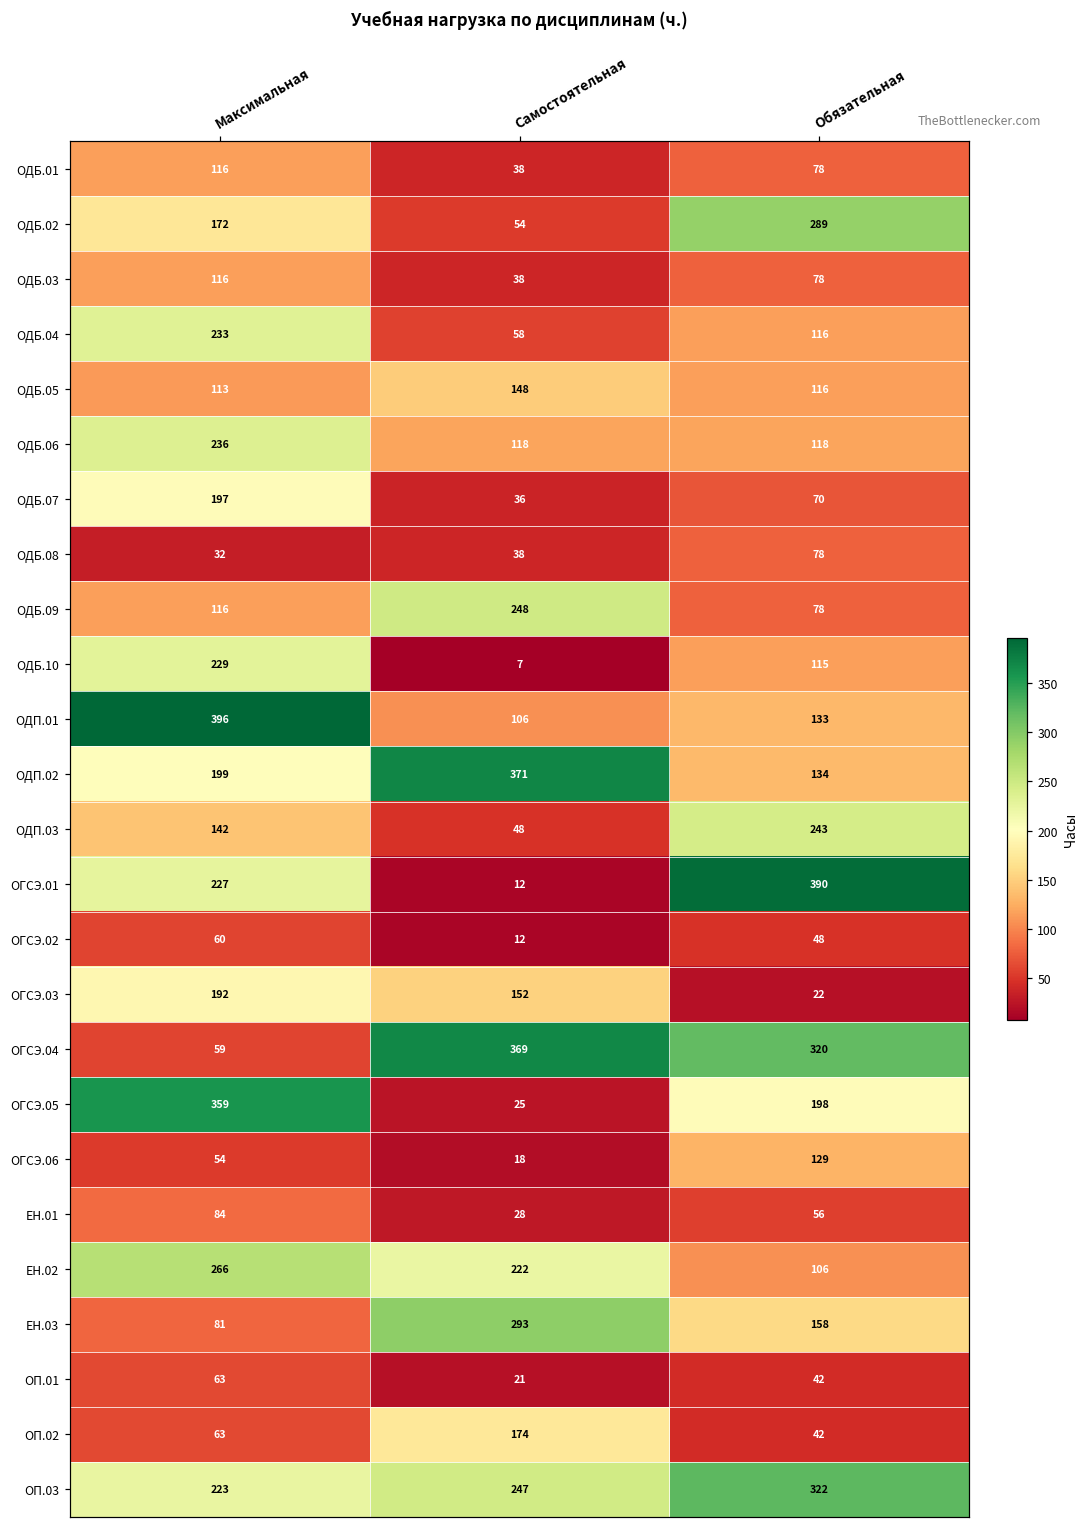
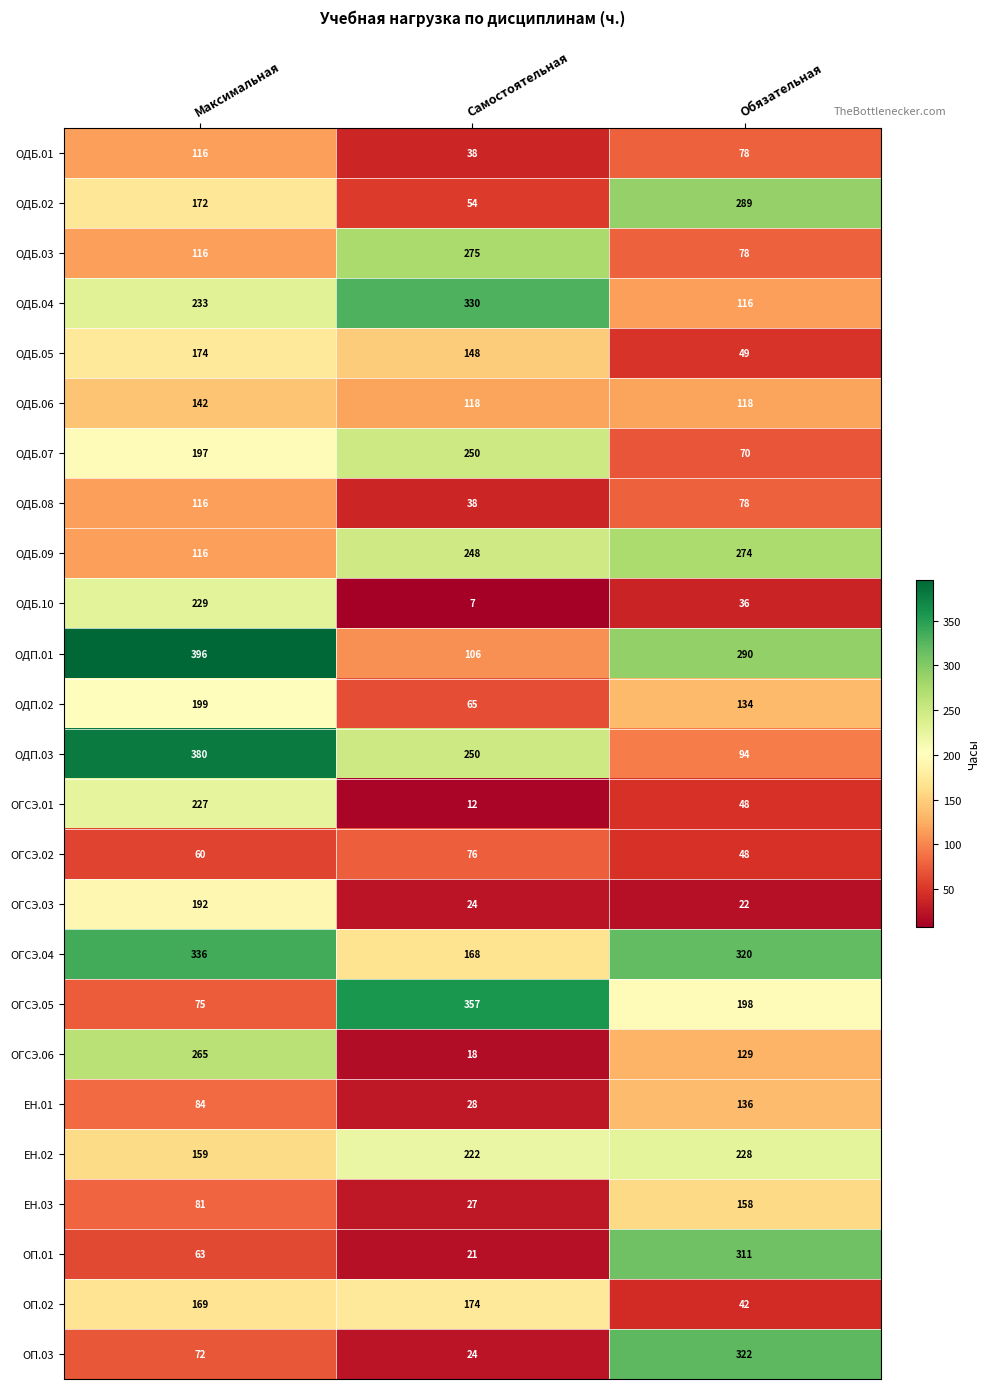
ОДБ.03, Самостоятельная: 38 -> 275
ОДБ.04, Самостоятельная: 58 -> 330
ОДБ.05, Максимальная: 113 -> 174
ОДБ.05, Обязательная: 116 -> 49
ОДБ.06, Максимальная: 236 -> 142
ОДБ.07, Самостоятельная: 36 -> 250
ОДБ.08, Максимальная: 32 -> 116
ОДБ.09, Обязательная: 78 -> 274
ОДБ.10, Обязательная: 115 -> 36
ОДП.01, Обязательная: 133 -> 290
ОДП.02, Самостоятельная: 371 -> 65
ОДП.03, Максимальная: 142 -> 380
ОДП.03, Самостоятельная: 48 -> 250
ОДП.03, Обязательная: 243 -> 94
ОГСЭ.01, Обязательная: 390 -> 48
ОГСЭ.02, Самостоятельная: 12 -> 76
ОГСЭ.03, Самостоятельная: 152 -> 24
ОГСЭ.04, Максимальная: 59 -> 336
ОГСЭ.04, Самостоятельная: 369 -> 168
ОГСЭ.05, Максимальная: 359 -> 75
ОГСЭ.05, Самостоятельная: 25 -> 357
ОГСЭ.06, Максимальная: 54 -> 265
ЕН.01, Обязательная: 56 -> 136
ЕН.02, Максимальная: 266 -> 159
ЕН.02, Обязательная: 106 -> 228
ЕН.03, Самостоятельная: 293 -> 27
ОП.01, Обязательная: 42 -> 311
ОП.02, Максимальная: 63 -> 169
ОП.03, Максимальная: 223 -> 72
ОП.03, Самостоятельная: 247 -> 24
